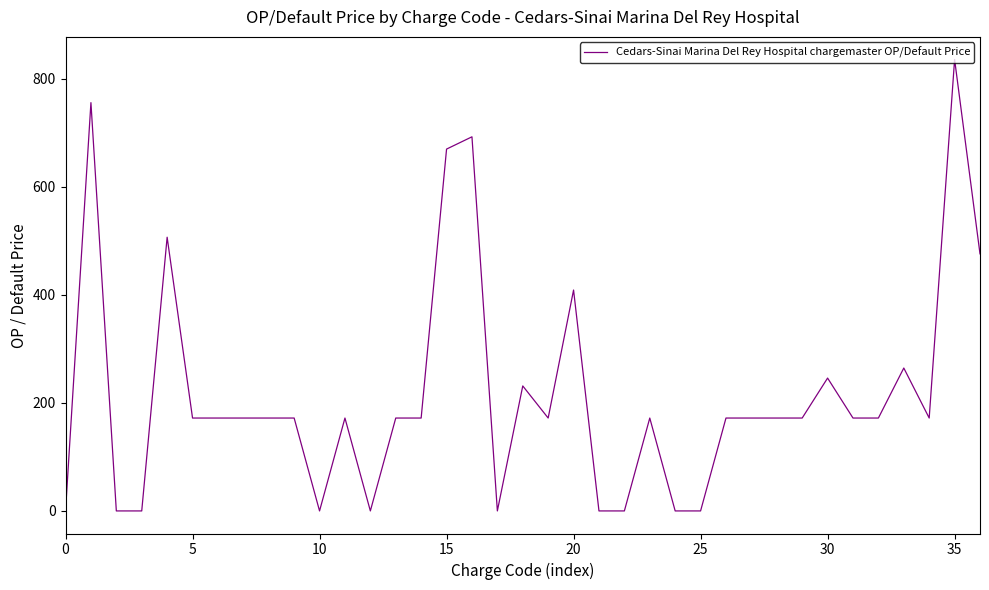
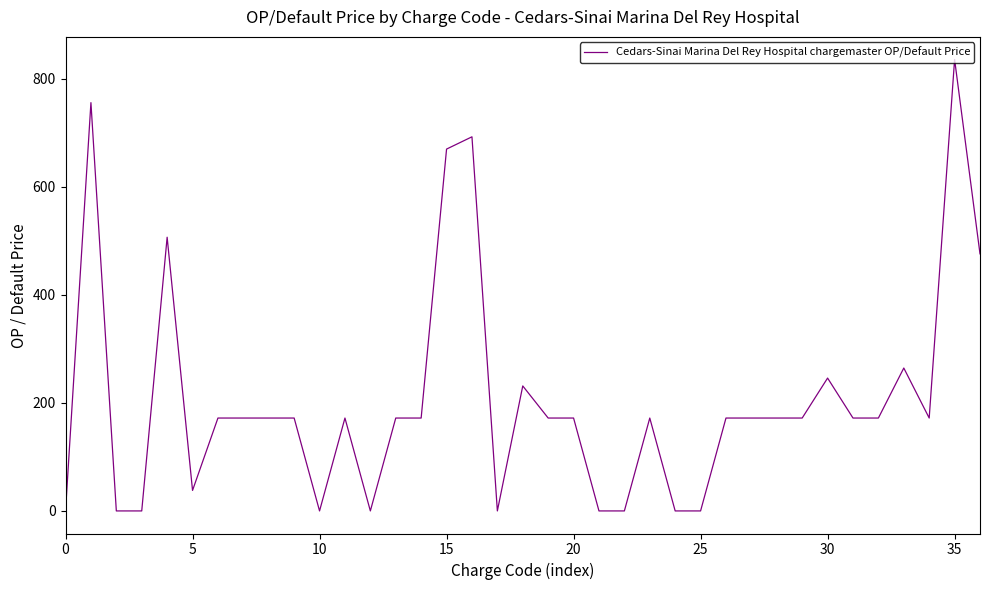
5: 170 -> 40
20: 410 -> 170
